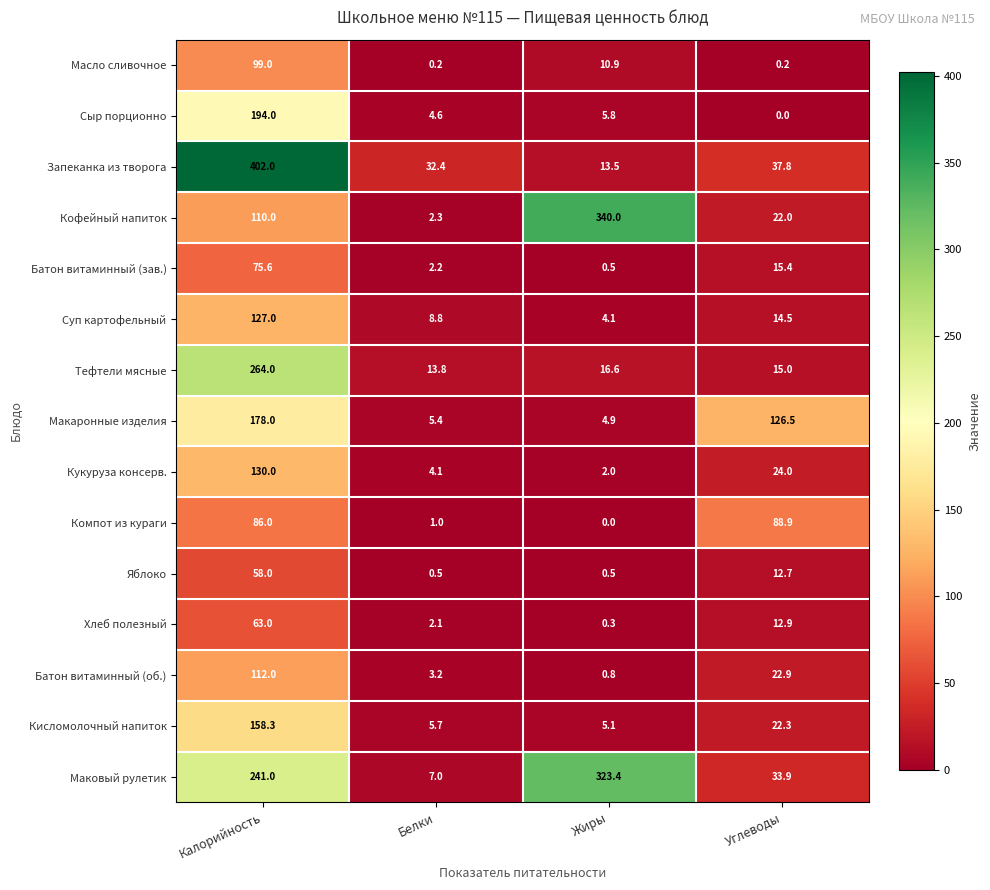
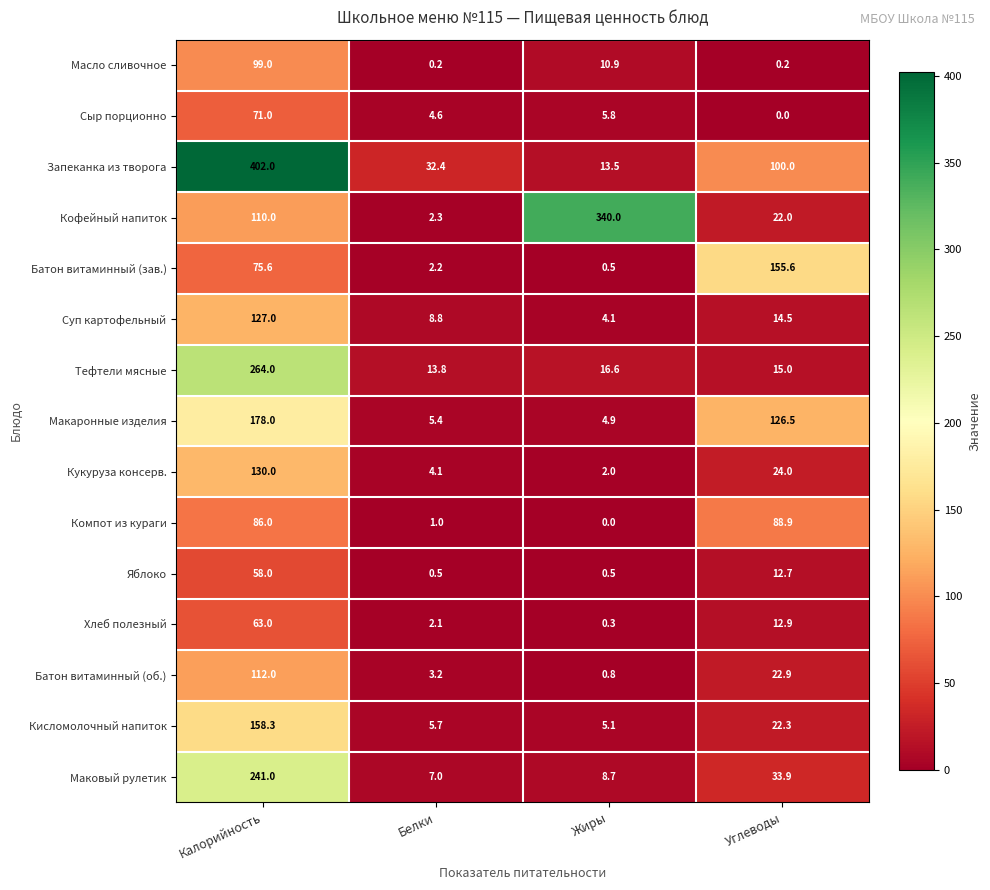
Сыр порционно, Калорийность: 194.0 -> 71.0
Запеканка из творога, Углеводы: 37.8 -> 100.0
Батон витаминный (зав.), Углеводы: 15.4 -> 155.6
Маковый рулетик, Жиры: 323.4 -> 8.7
